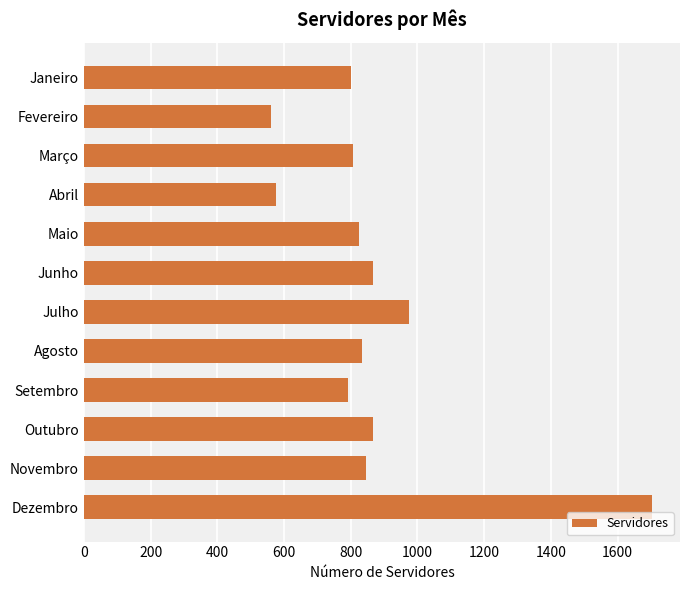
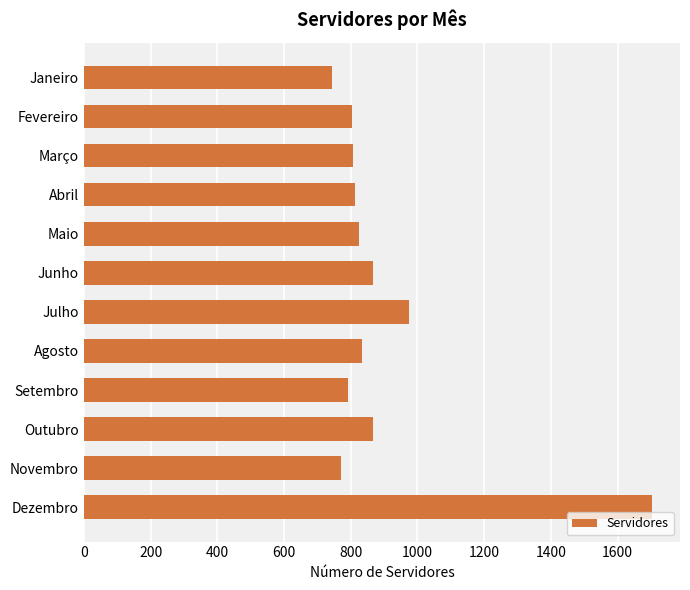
Janeiro: 800 -> 740
Fevereiro: 560 -> 810
Abril: 580 -> 810
Novembro: 850 -> 770
